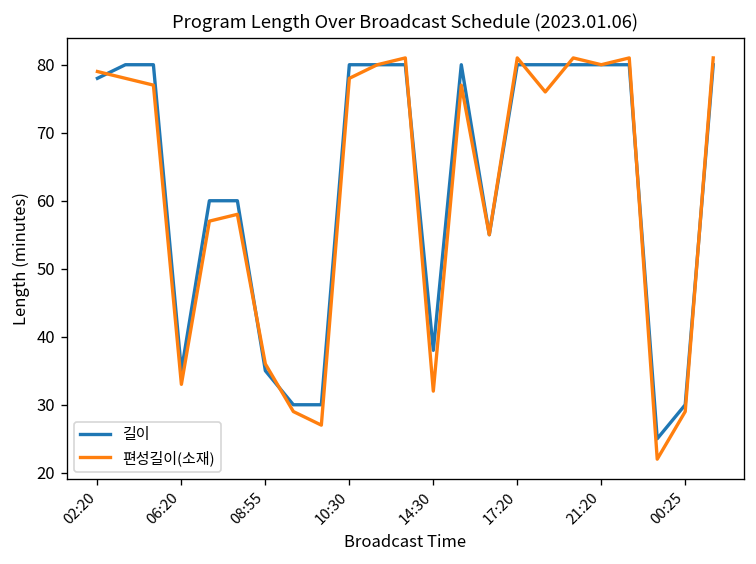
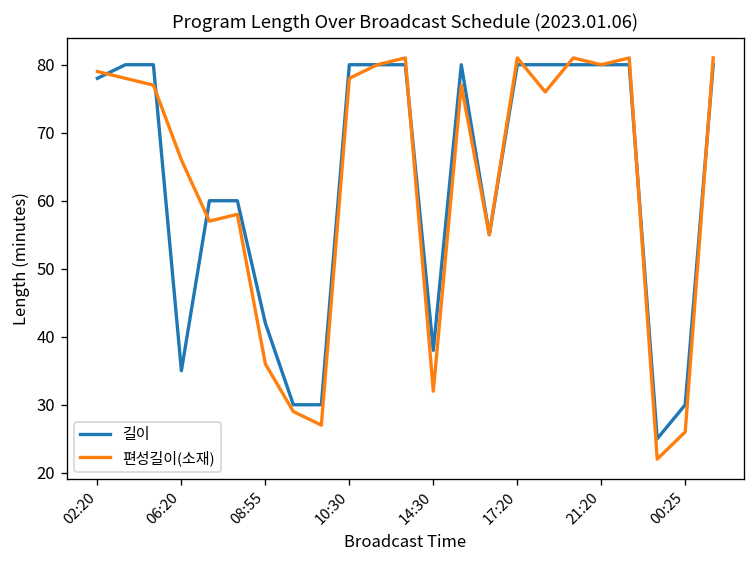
편성길이(소재), 06:20: 33 -> 66
길이, 08:55: 35 -> 42
편성길이(소재), 00:25: 29 -> 26
